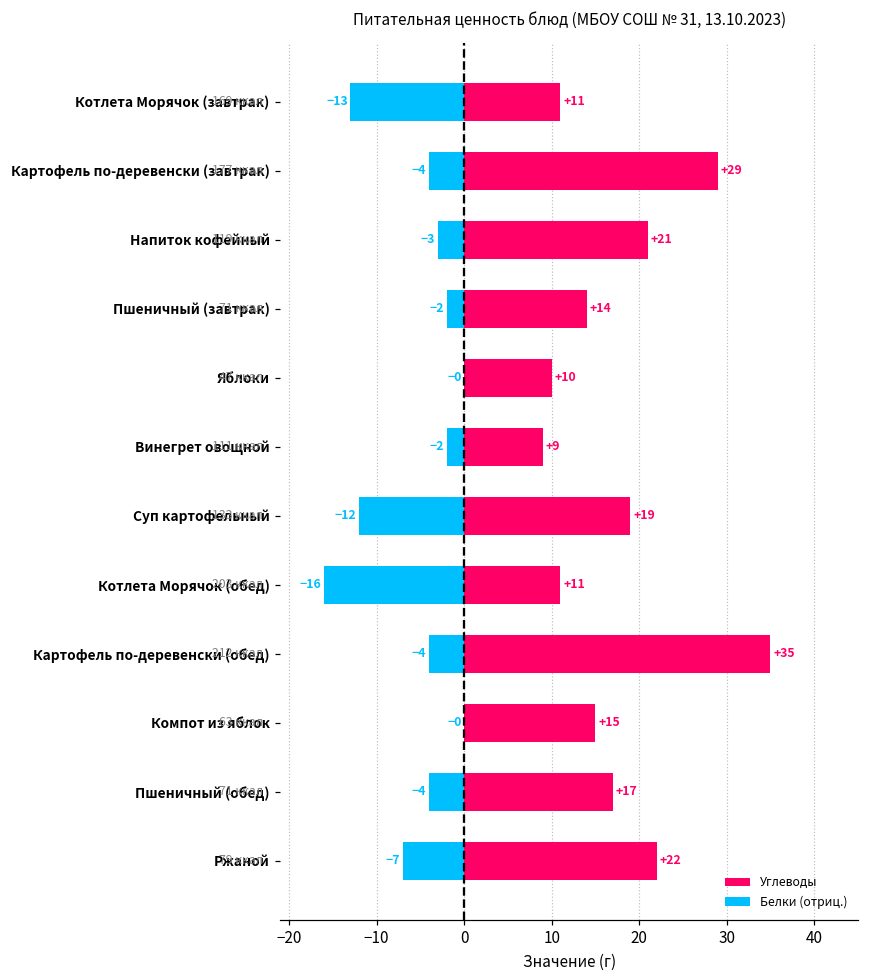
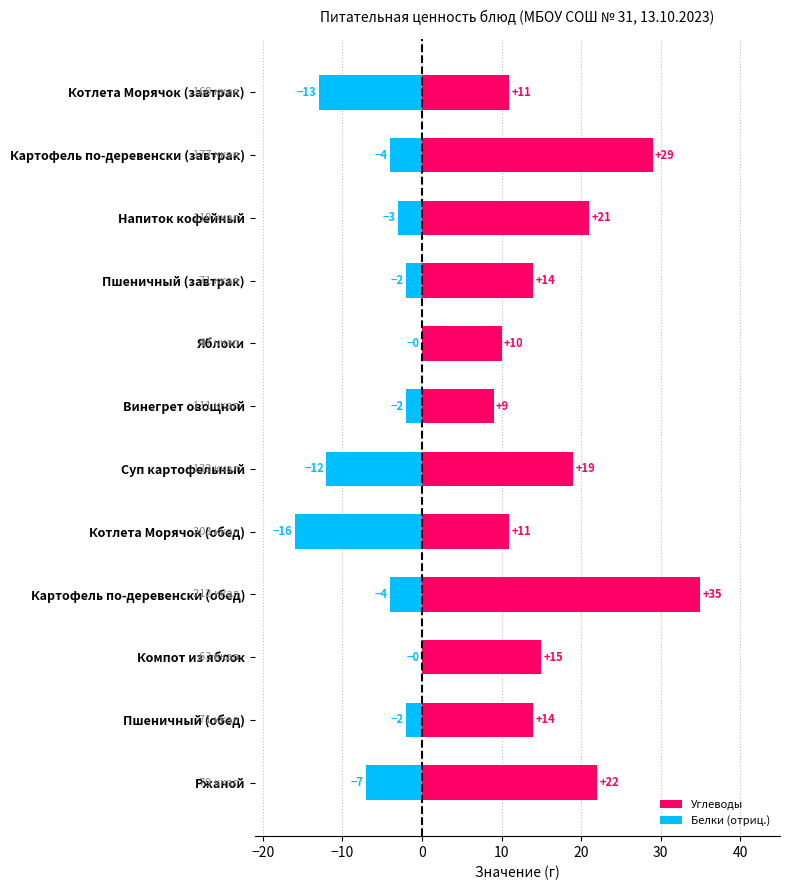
Углеводы, Пшеничный (обед): +17 -> +14
Белки (отриц.), Пшеничный (обед): -4 -> -2
